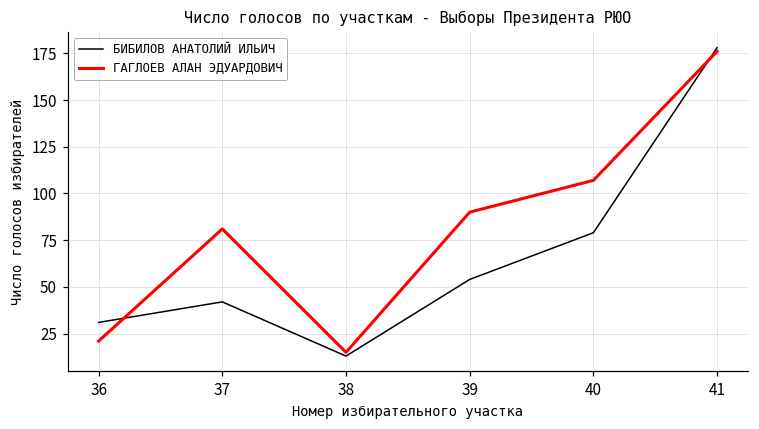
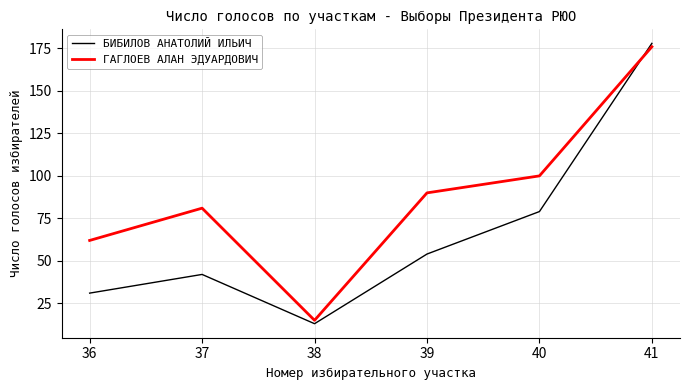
ГАГЛОЕВ АЛАН ЭДУАРДОВИЧ, 36: 21 -> 62
ГАГЛОЕВ АЛАН ЭДУАРДОВИЧ, 40: 107 -> 100
